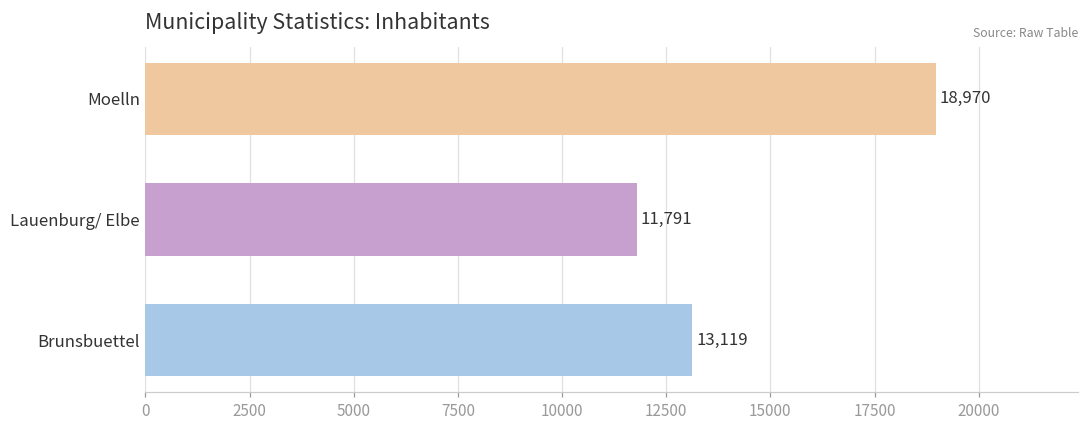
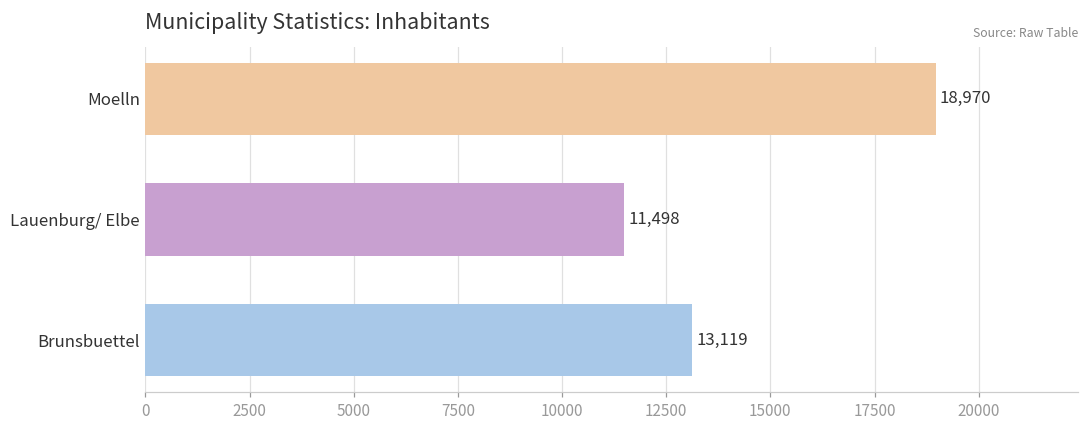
Lauenburg/ Elbe: 11,791 -> 11,498
